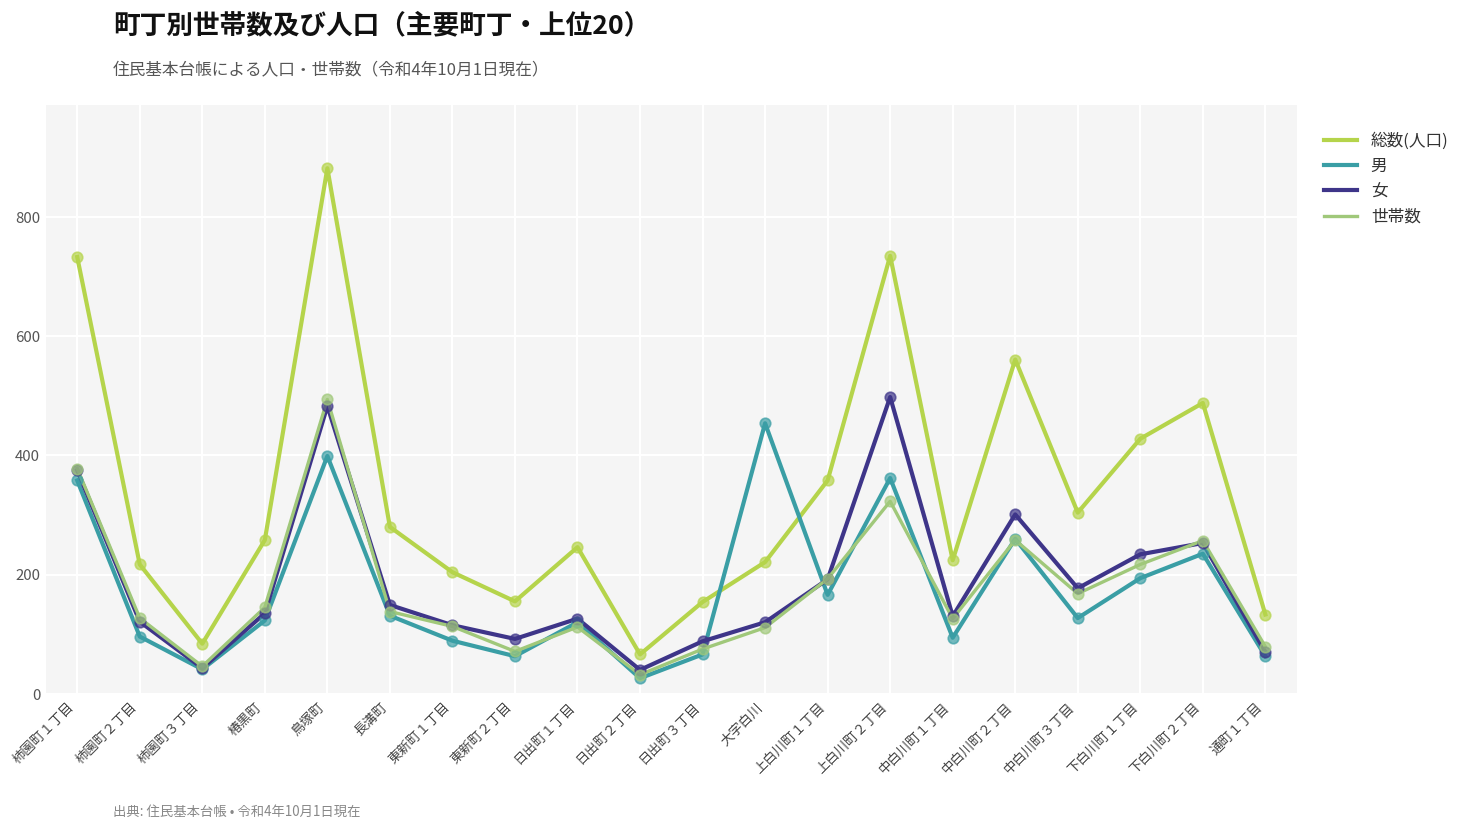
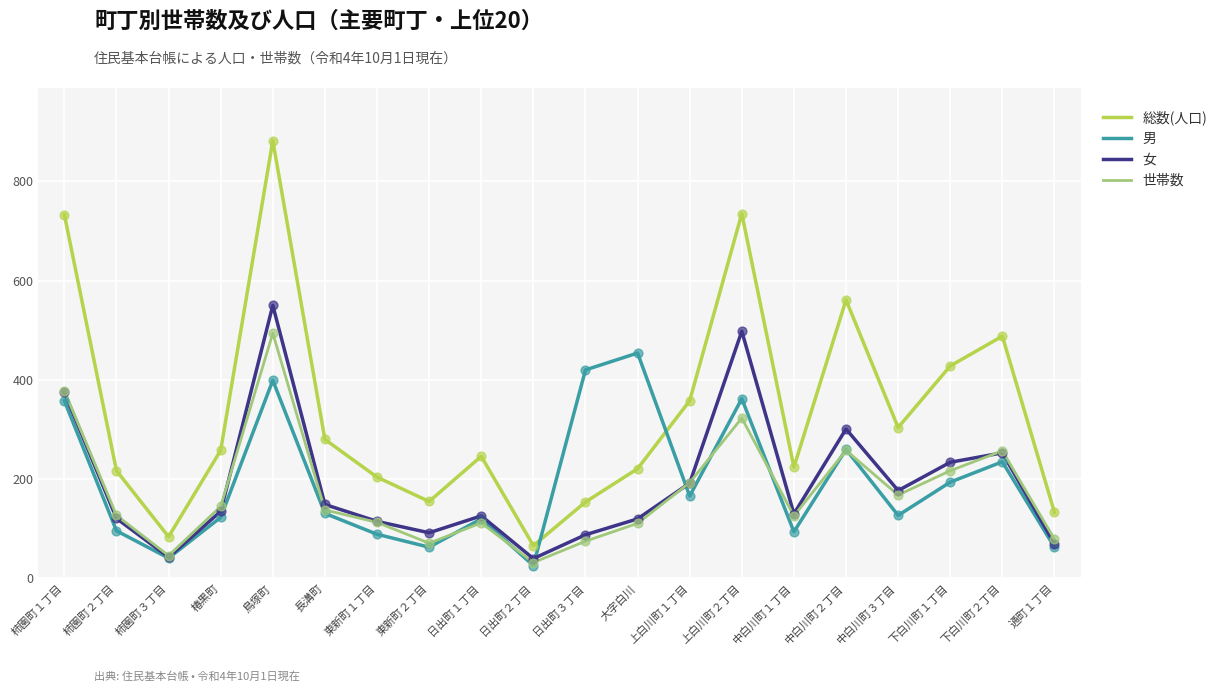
女, 鳥塚町: 480 -> 550
男, 日出町３丁目: 70 -> 420
